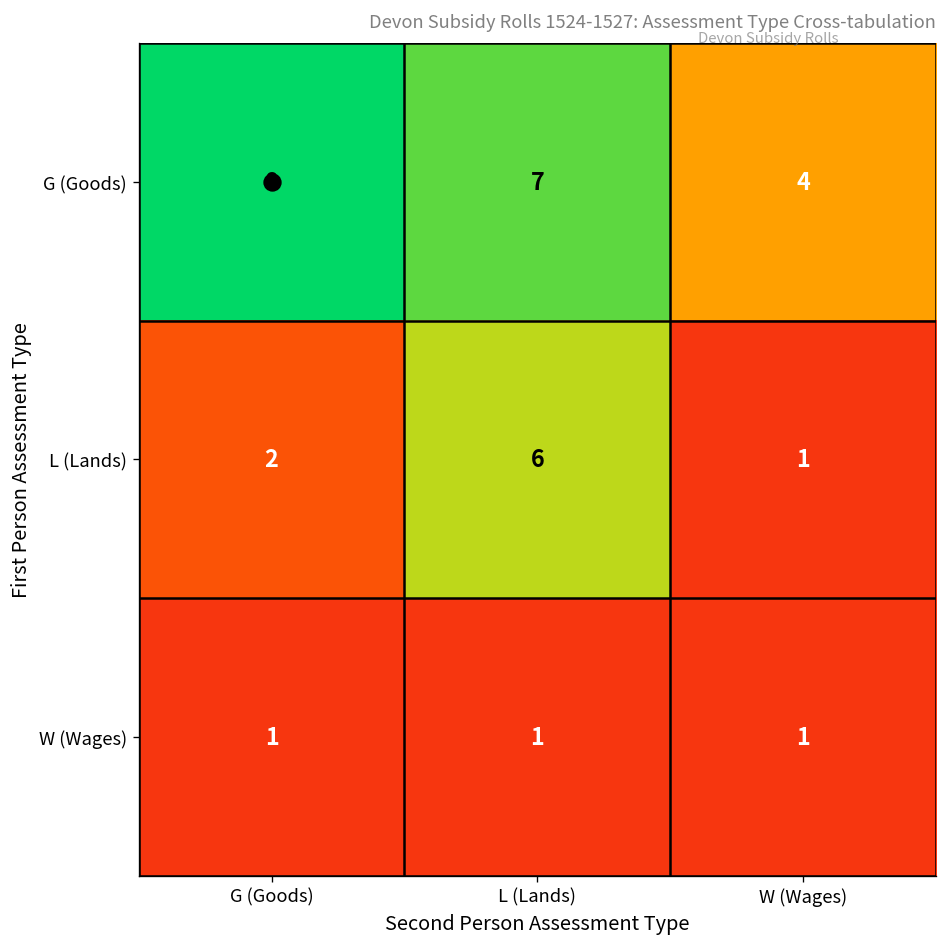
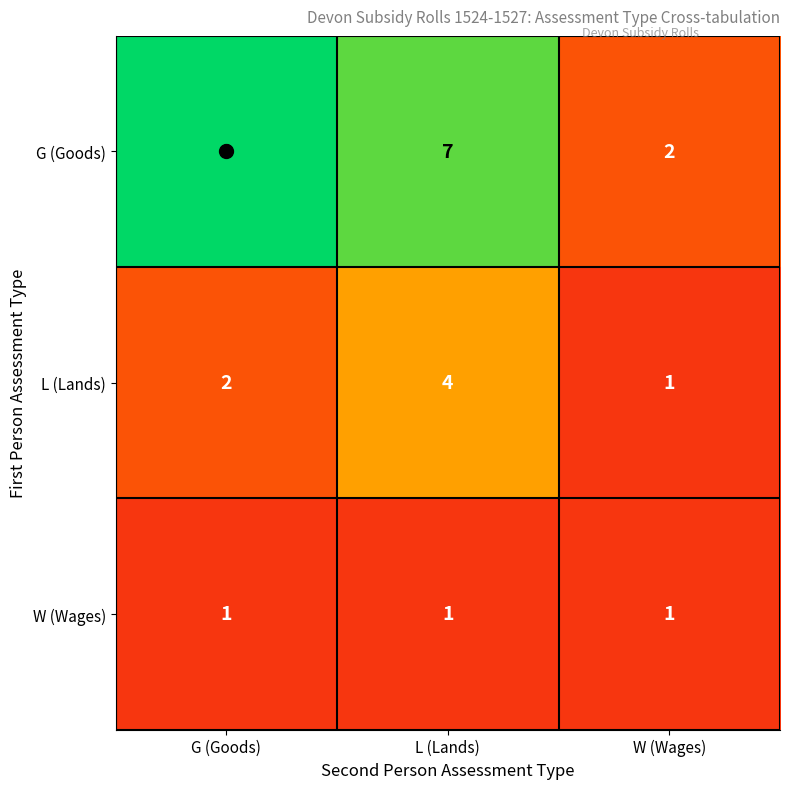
G (Goods), W (Wages): 4 -> 2
L (Lands), L (Lands): 6 -> 4
